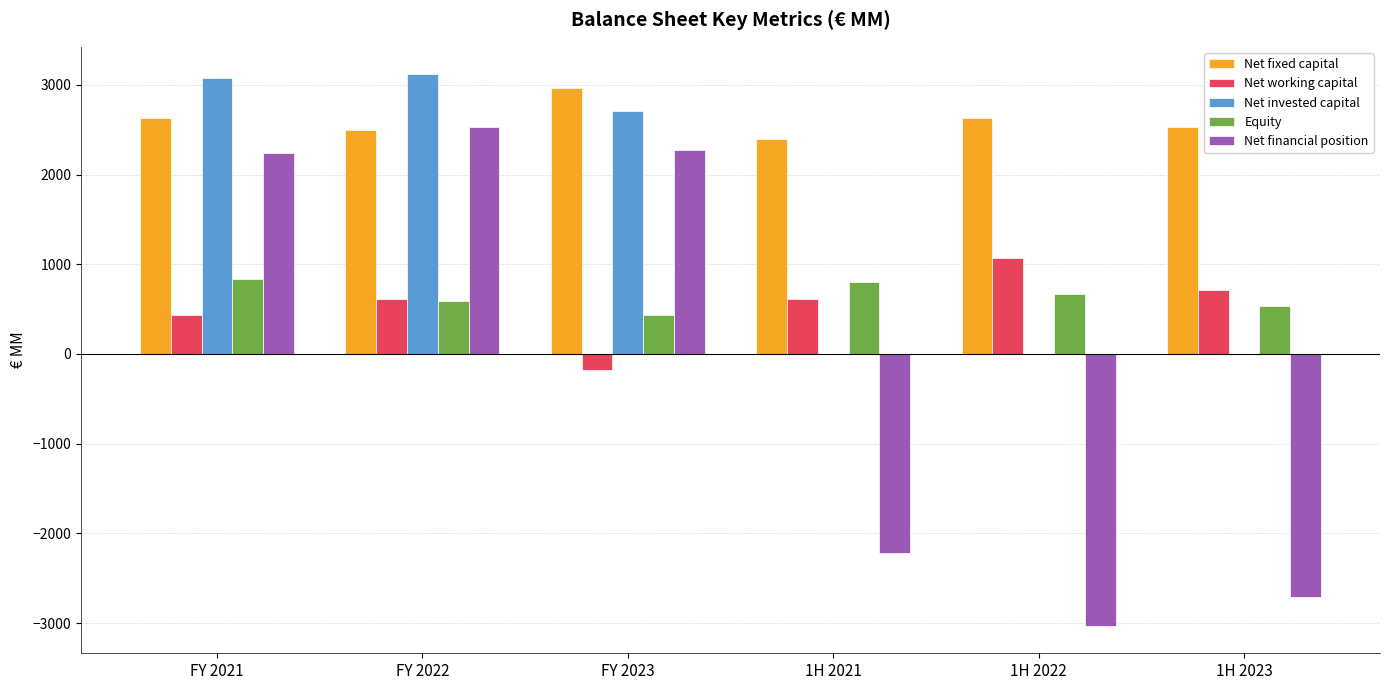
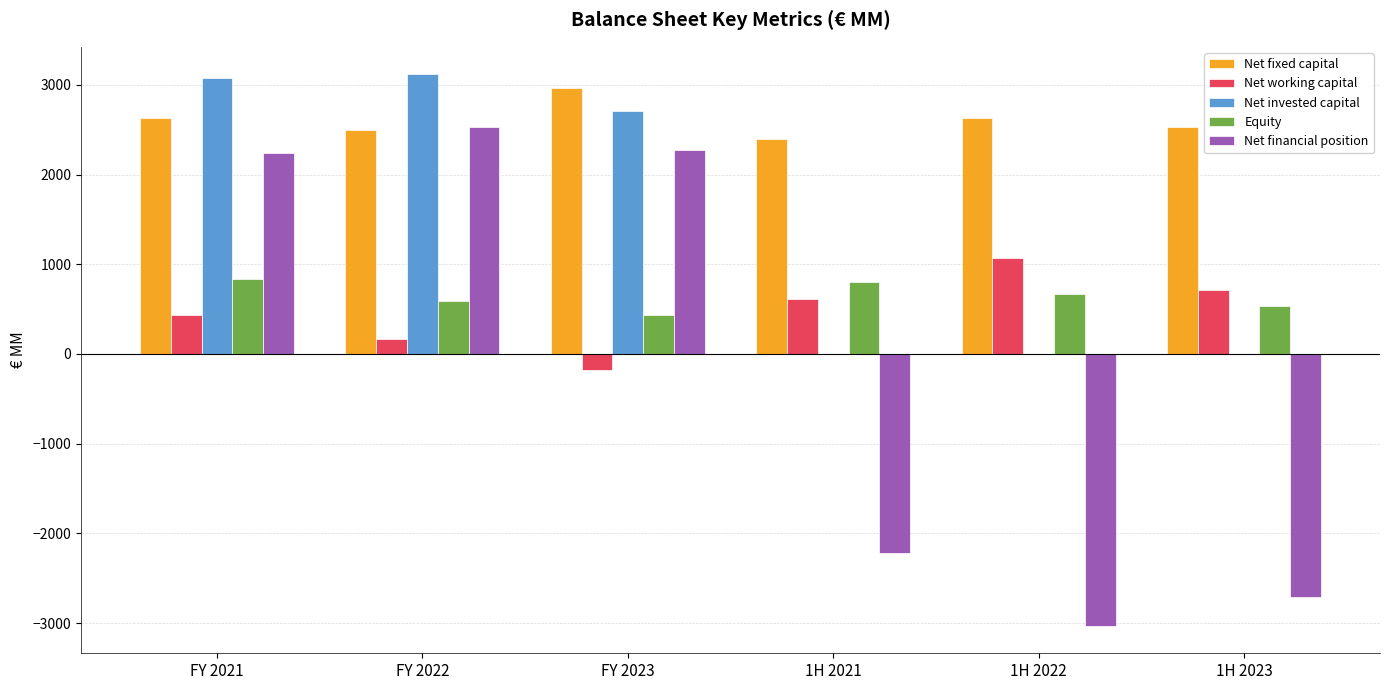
Net working capital, FY 2022: 600 -> 200
